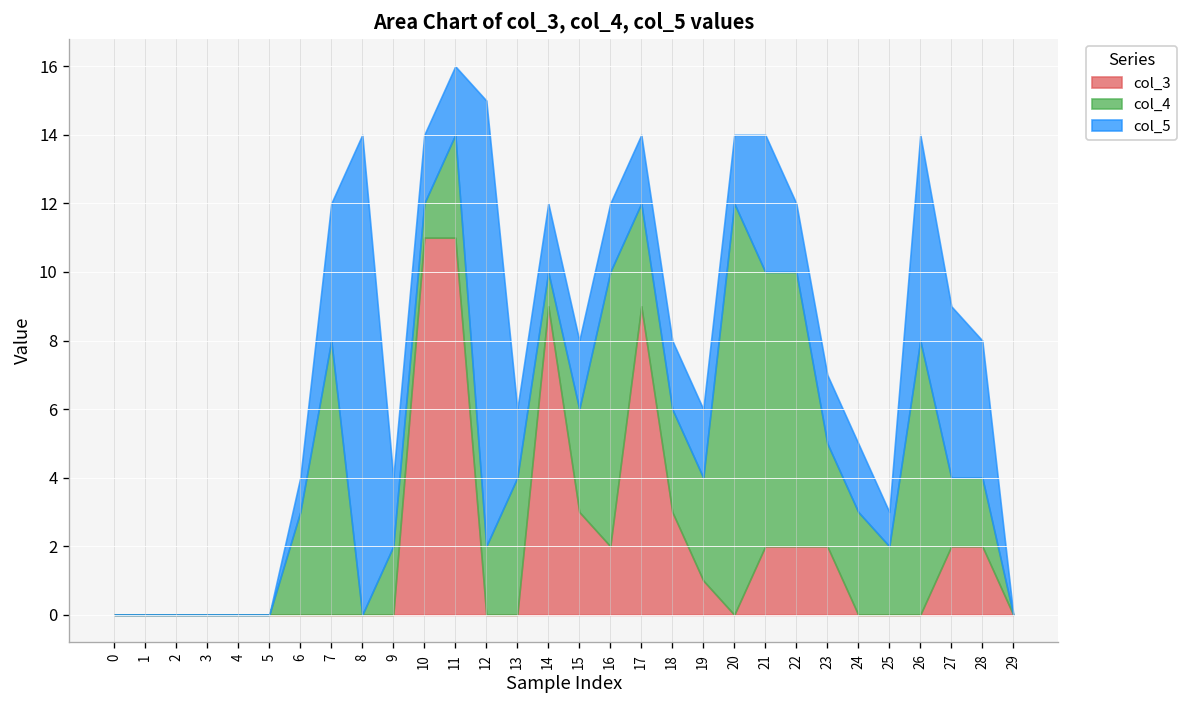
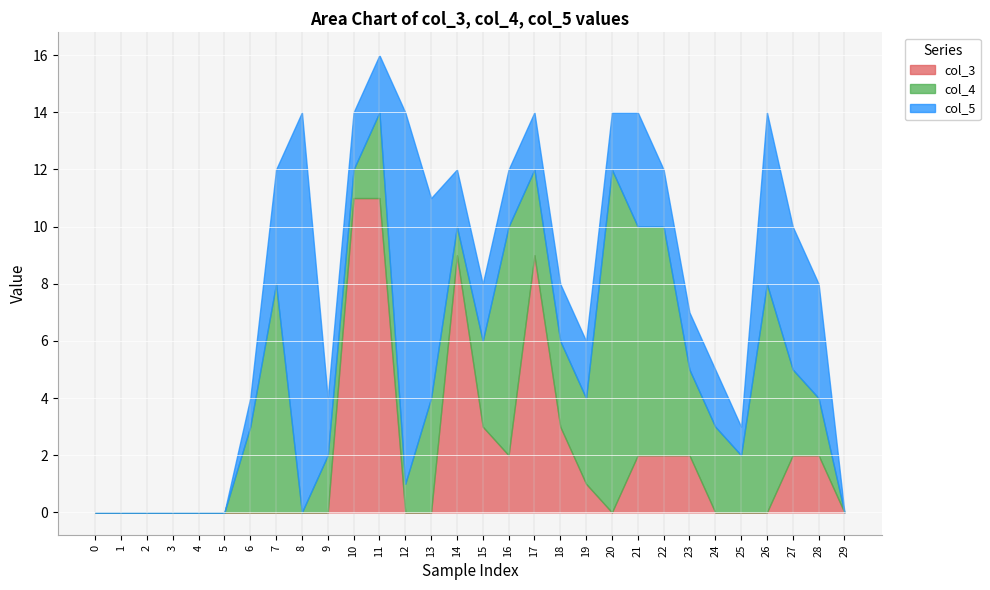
col_4, 12: 2 -> 1
col_5, 13: 2 -> 7
col_4, 27: 2 -> 3
